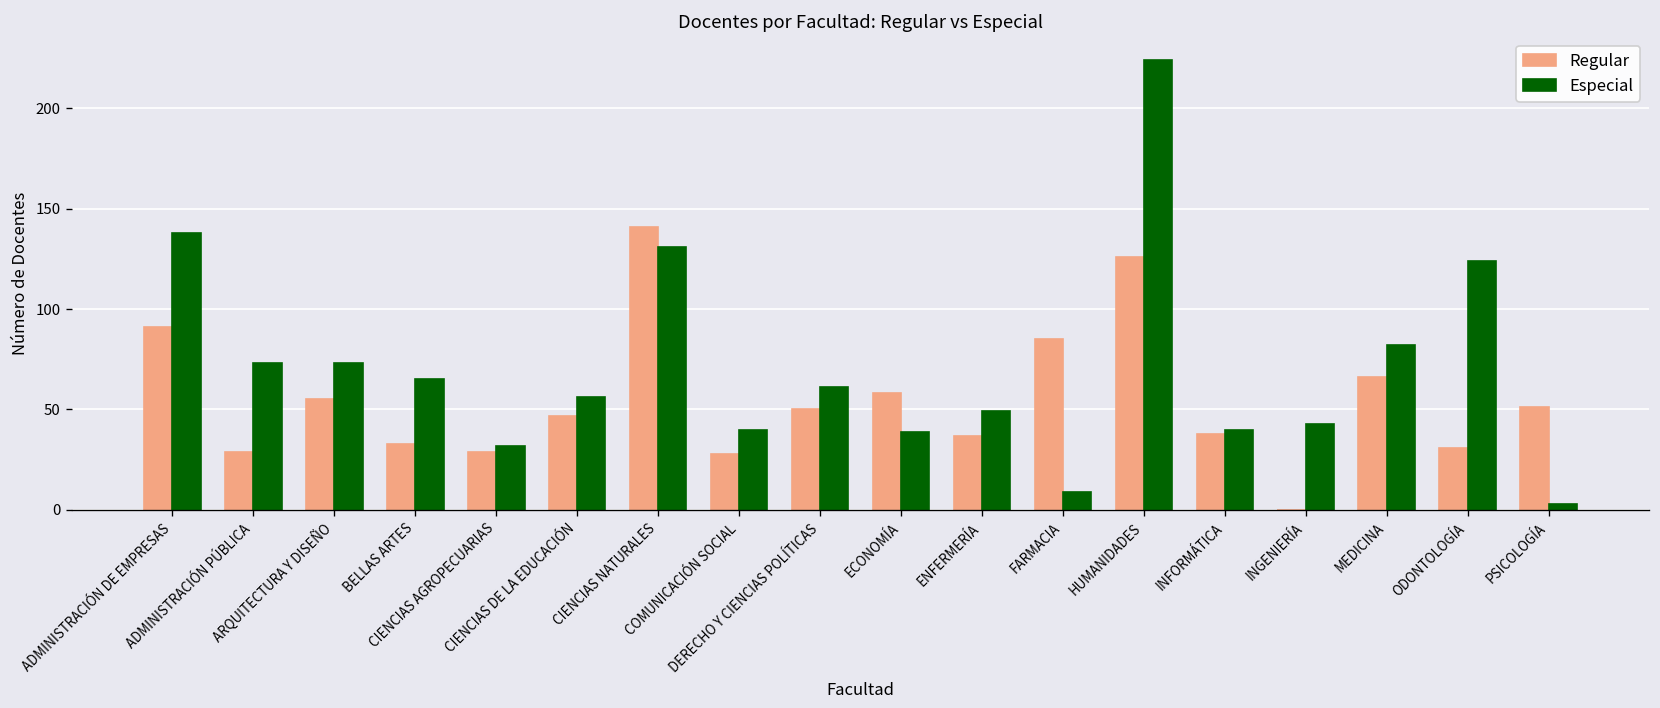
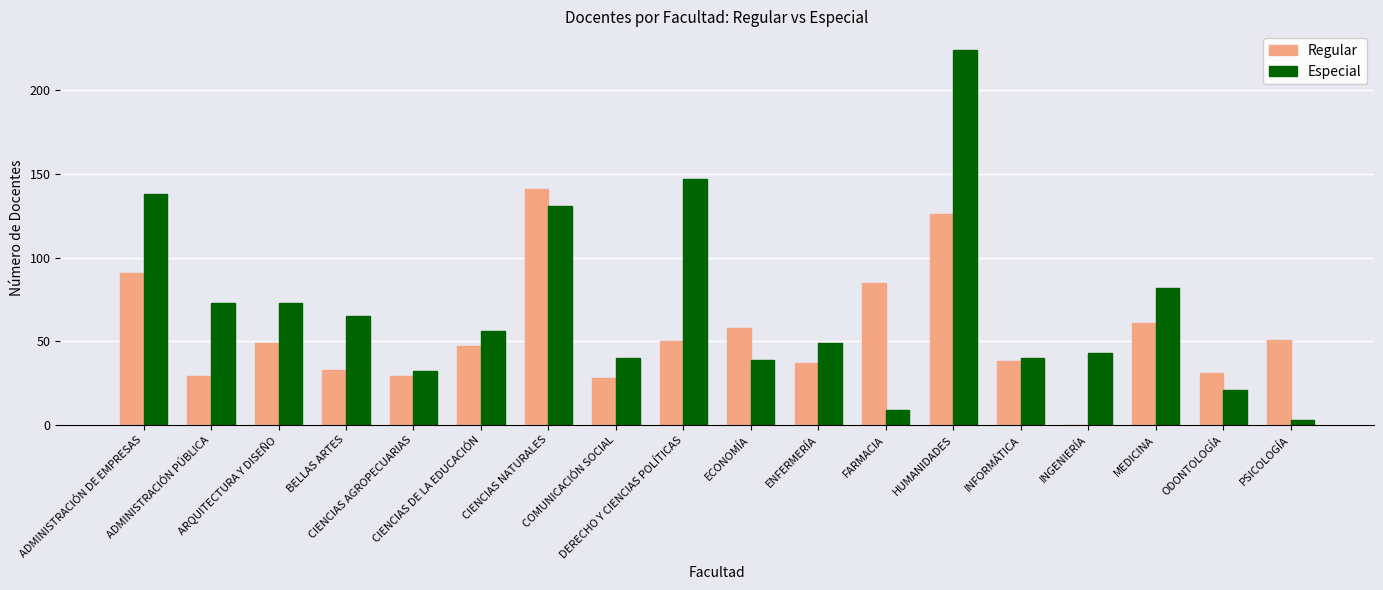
Regular, ARQUITECTURA Y DISEÑO: 55 -> 49
Especial, DERECHO Y CIENCIAS POLÍTICAS: 61 -> 147
Regular, MEDICINA: 66 -> 61
Especial, ODONTOLOGÍA: 124 -> 21
